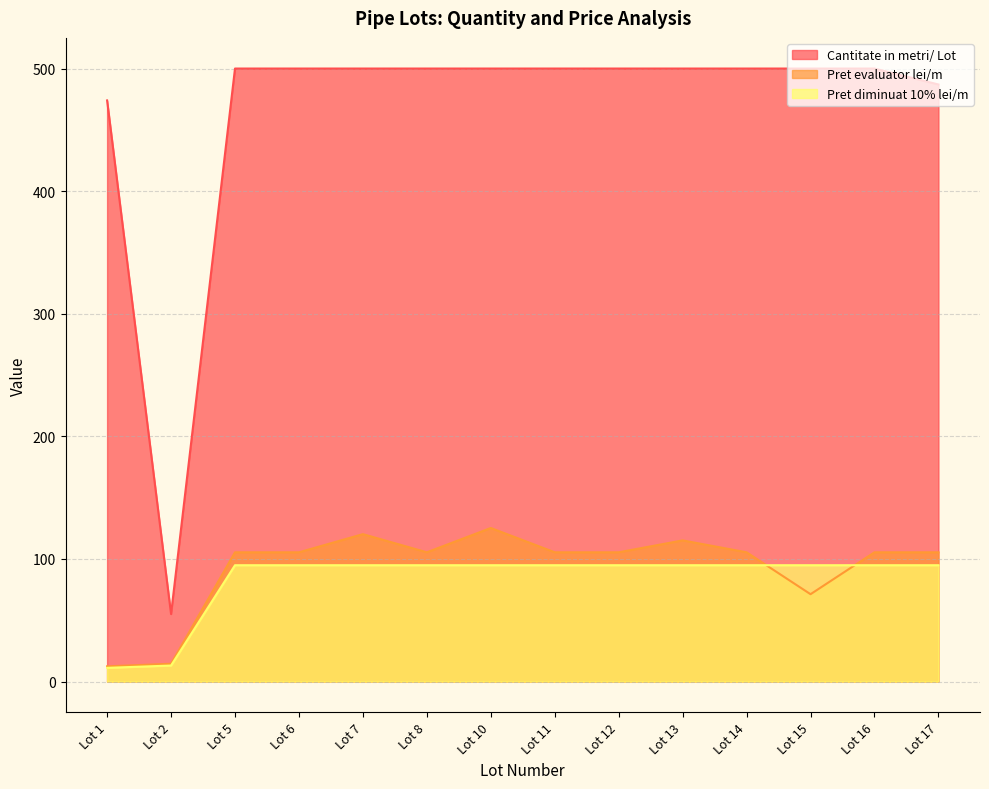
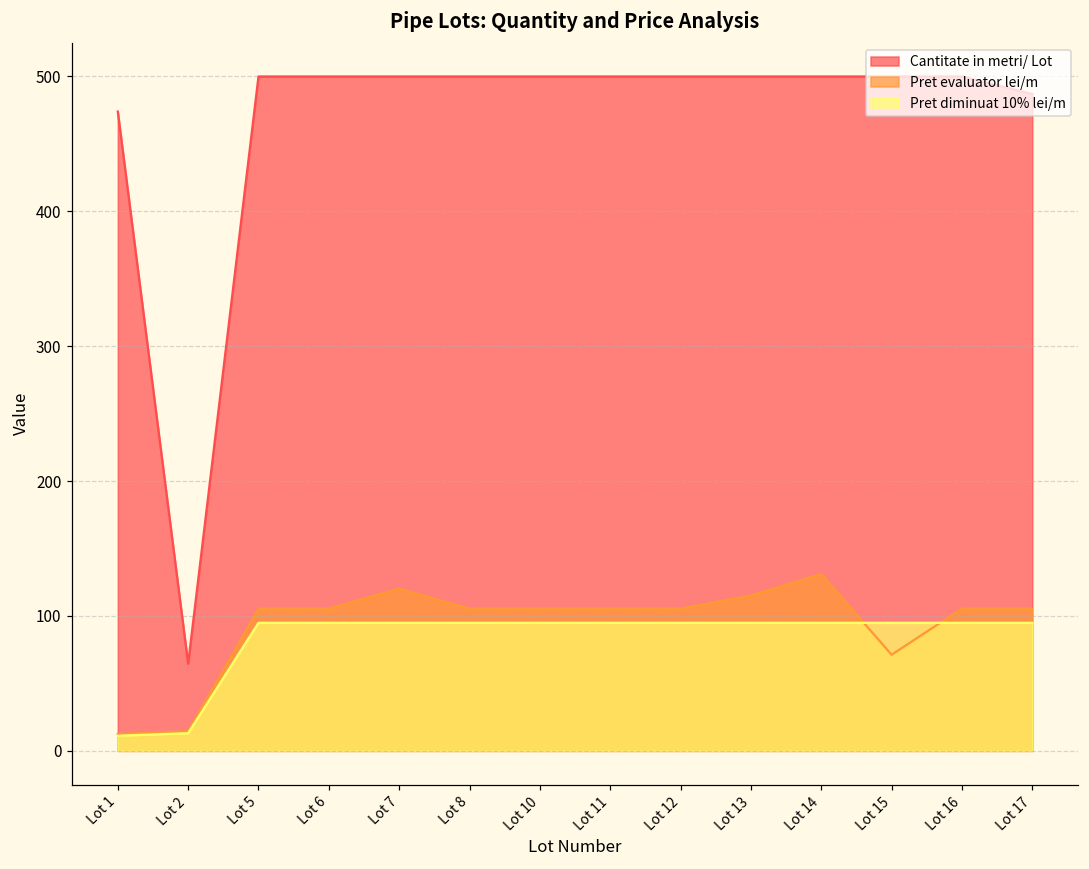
Cantitate in metri/ Lot, Lot 2: 55 -> 65
Pret evaluator lei/m, Lot 10: 125 -> 105
Pret evaluator lei/m, Lot 14: 105 -> 131
